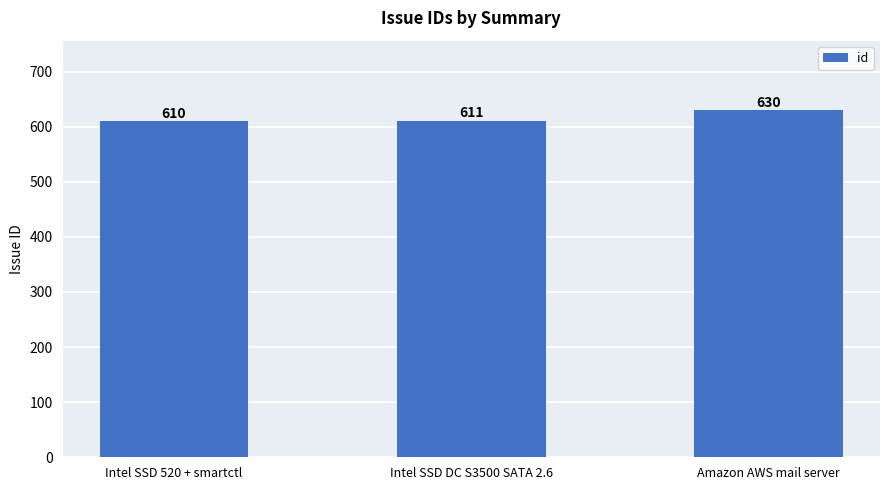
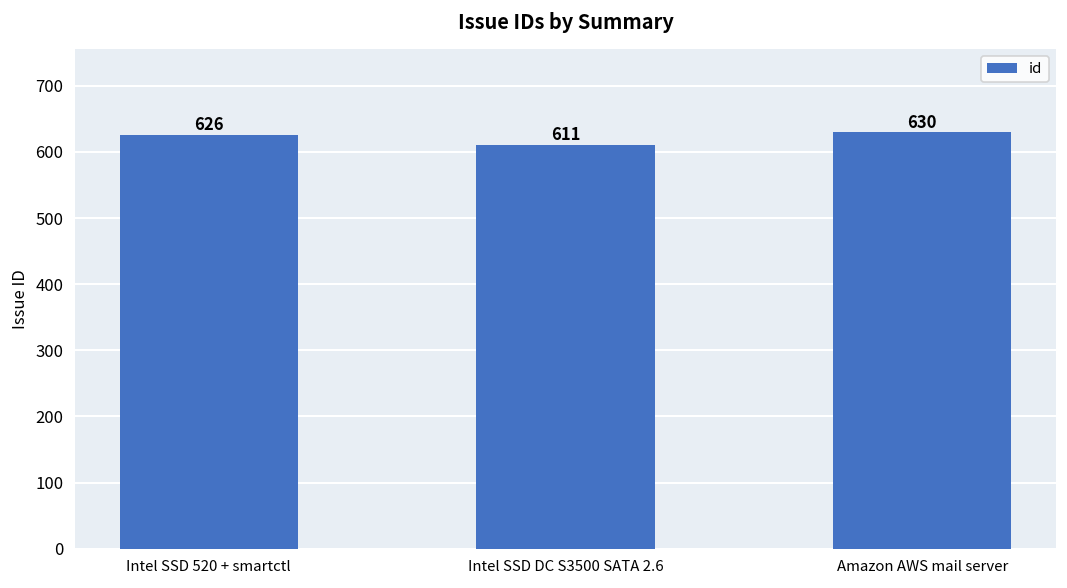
Intel SSD 520 + smartctl: 610 -> 626
